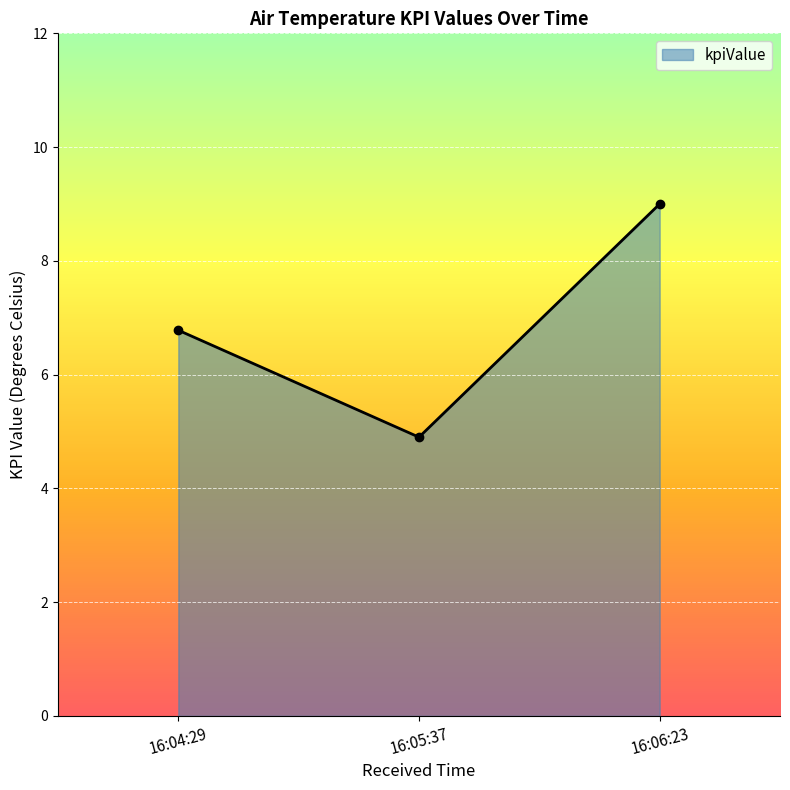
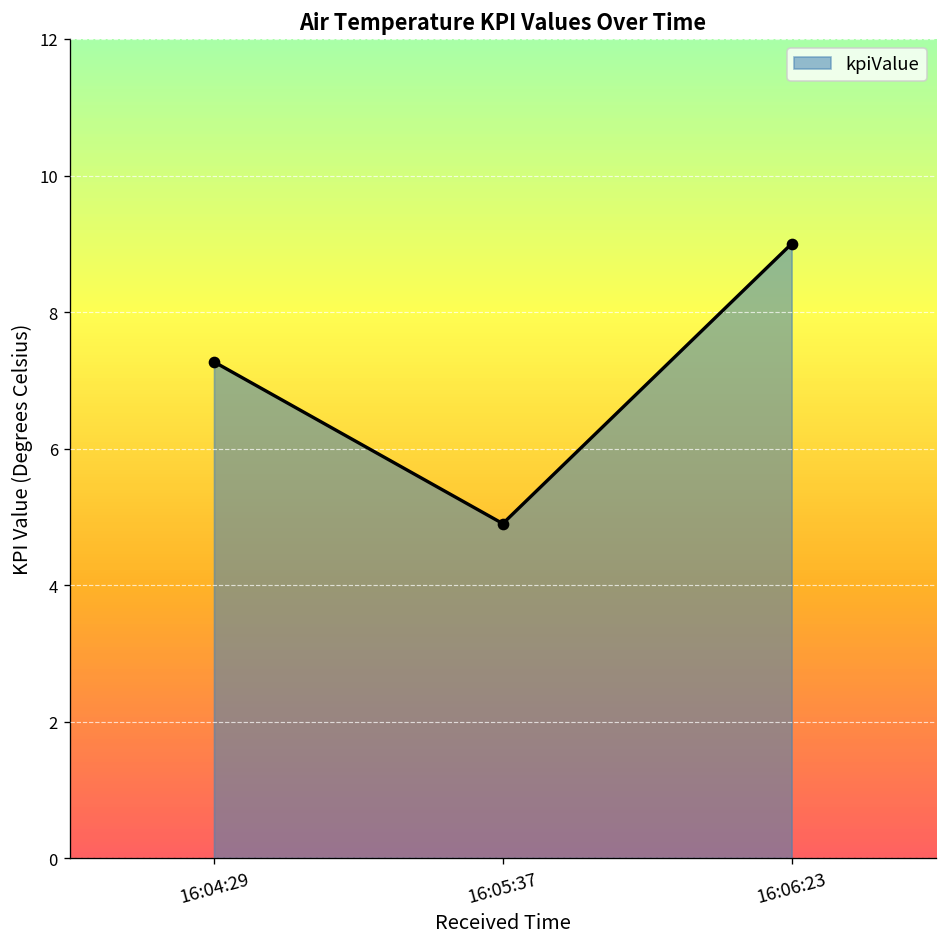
16:04:29: 6.8 -> 7.3
